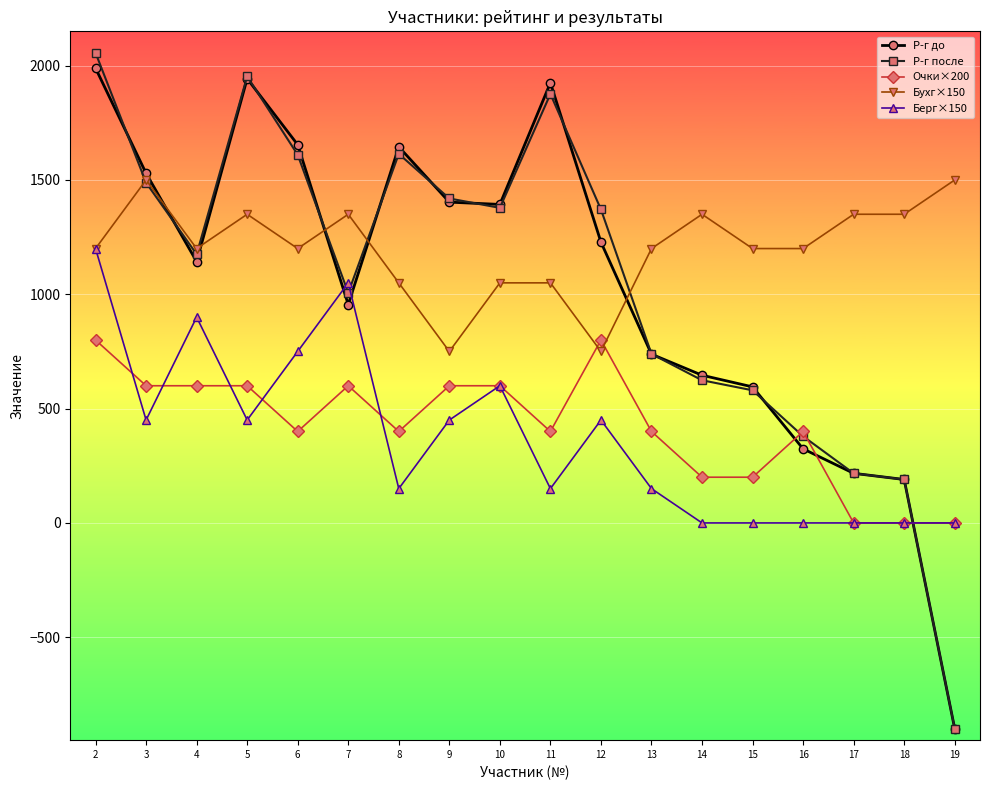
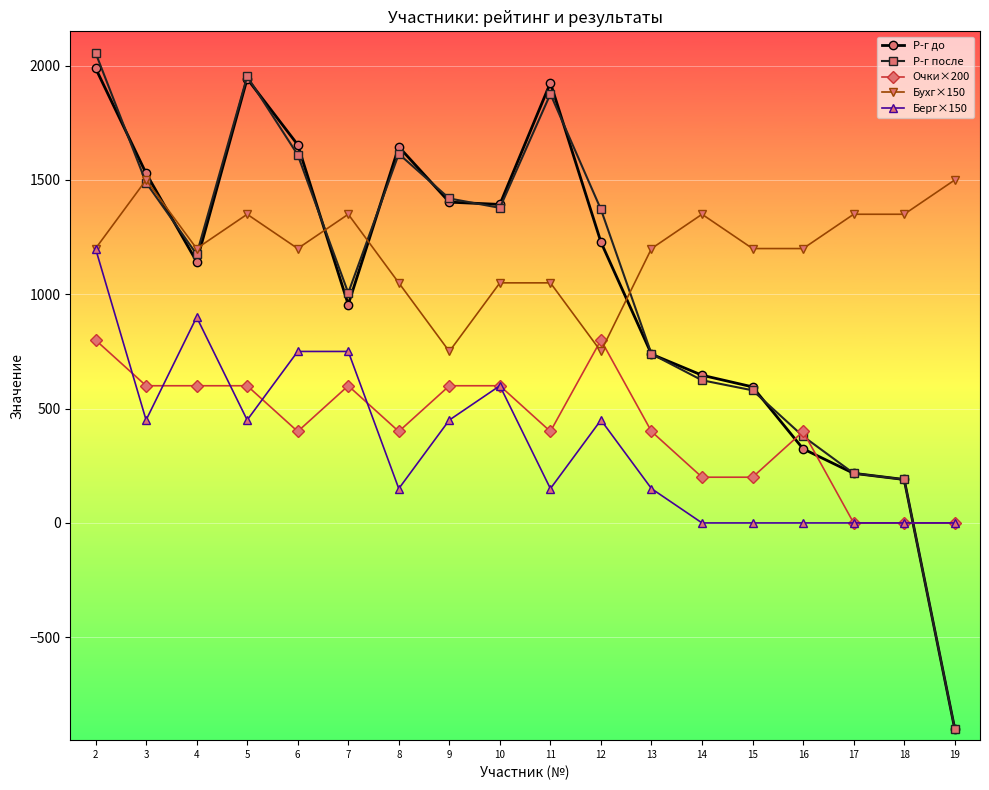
Берг×150, 7: 1050 -> 750
